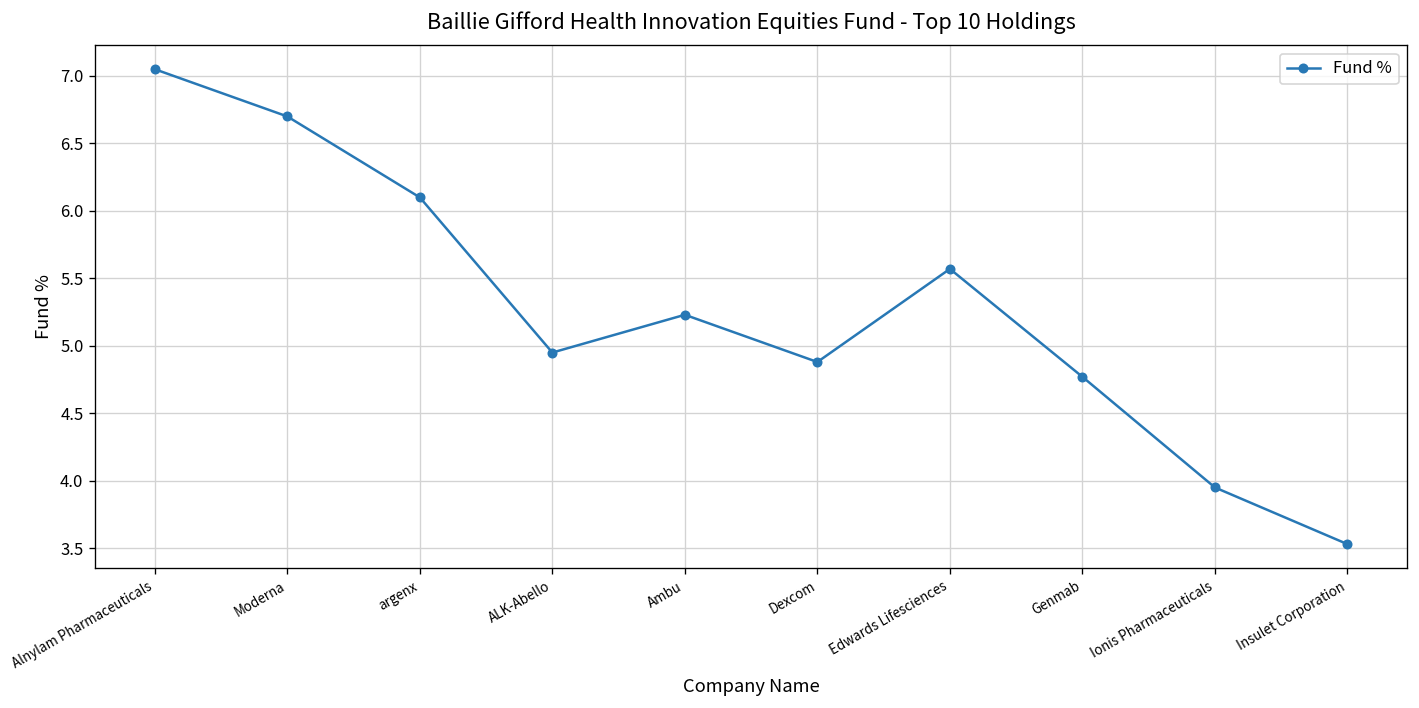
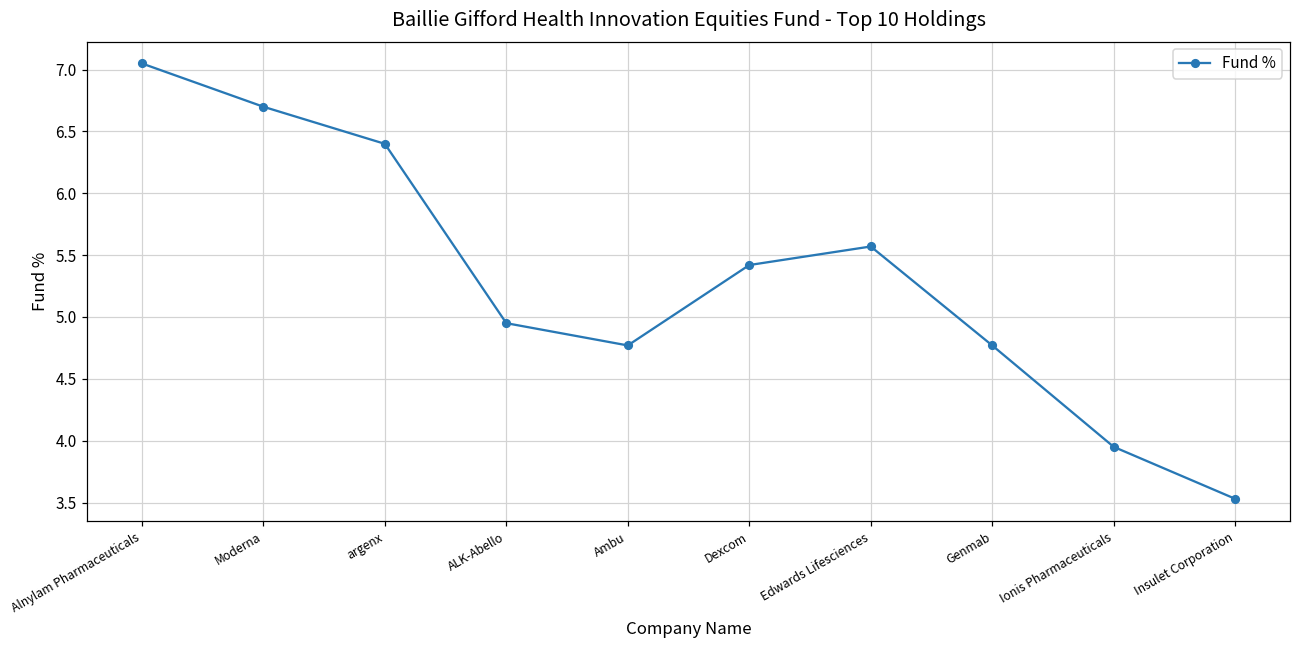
argenx: 6.1 -> 6.4
Ambu: 5.23 -> 4.77
Dexcom: 4.88 -> 5.42
